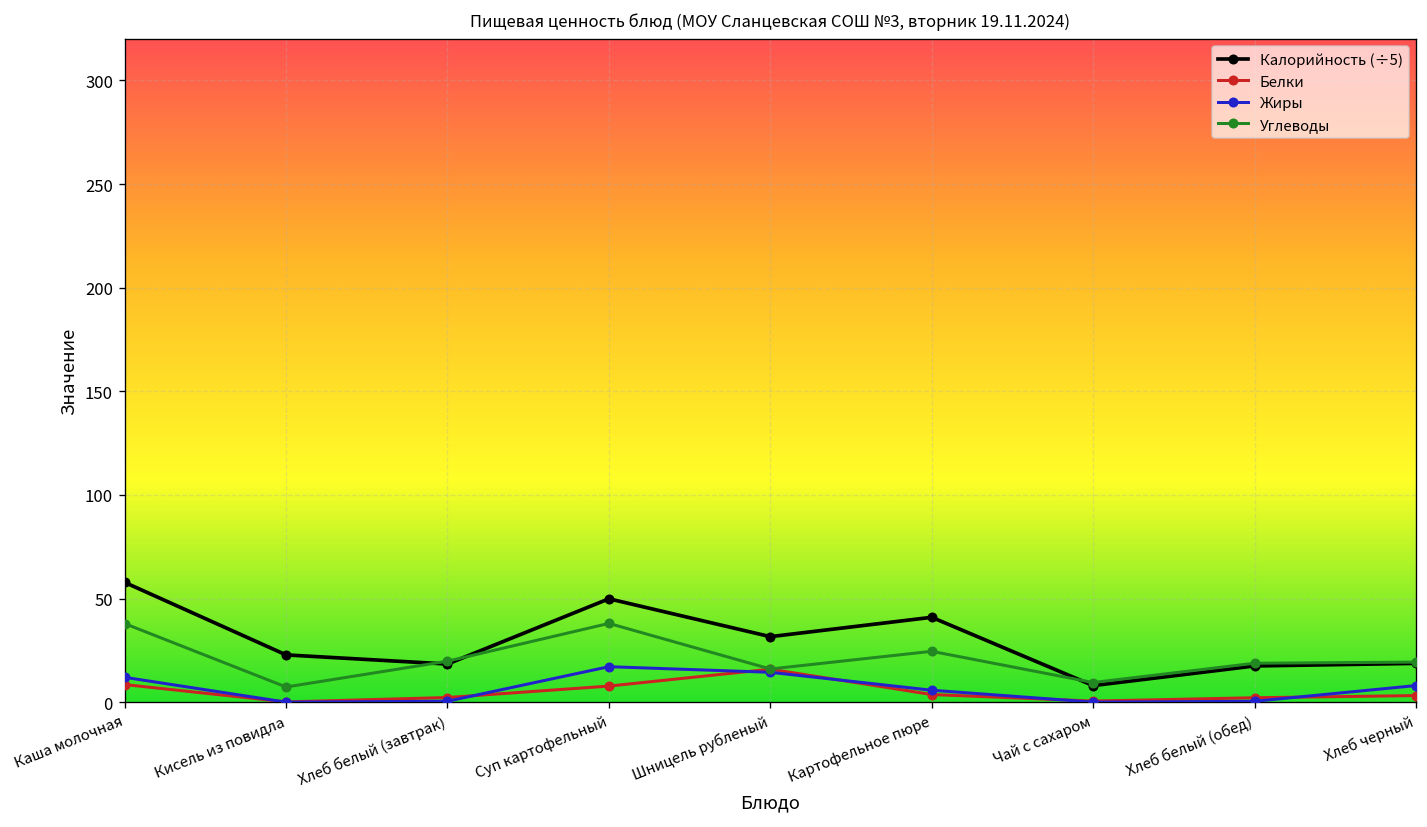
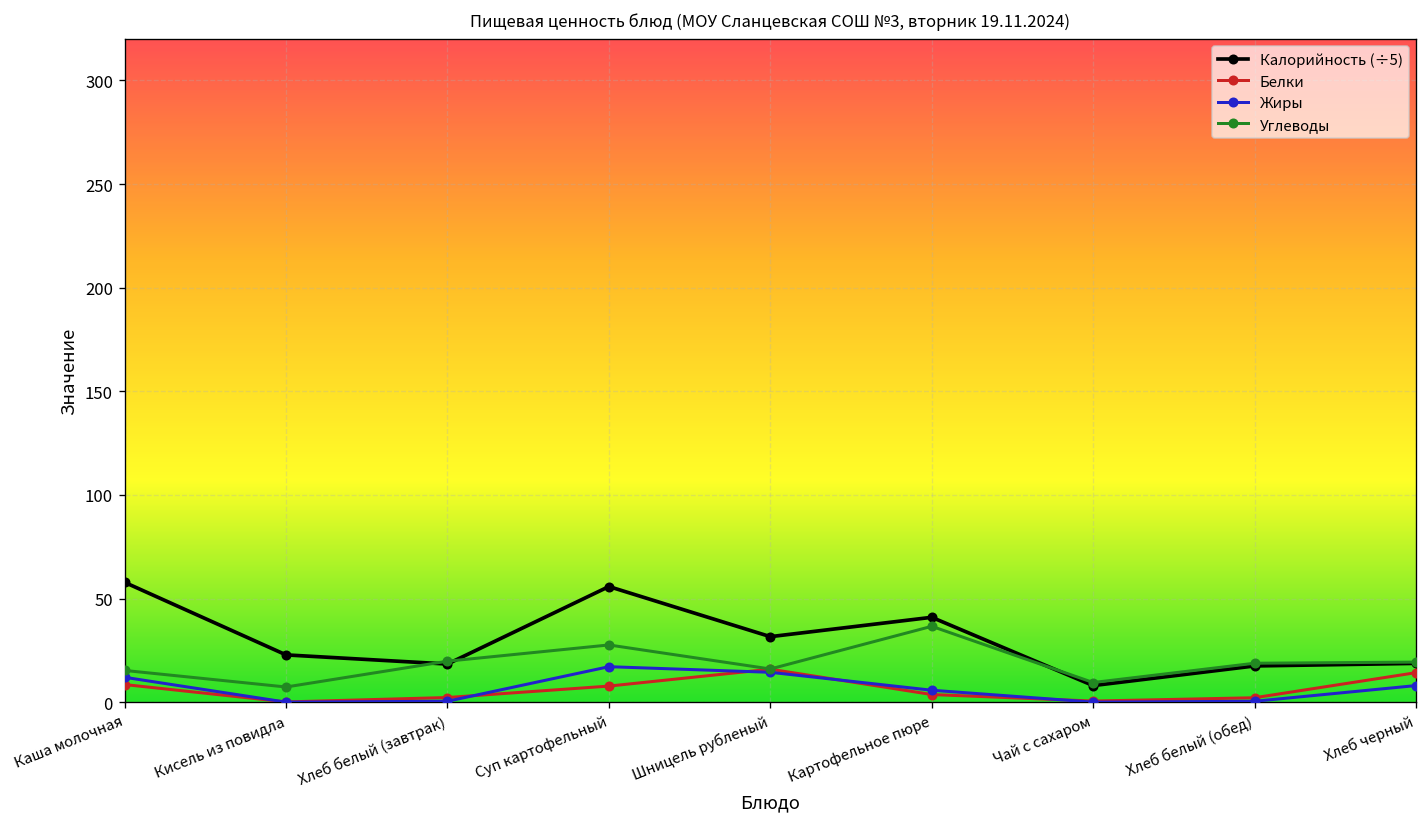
Углеводы, Каша молочная: 38 -> 15
Калорийность (÷5), Суп картофельный: 50 -> 56
Углеводы, Суп картофельный: 38 -> 28
Углеводы, Картофельное пюре: 25 -> 37
Белки, Хлеб черный: 3 -> 14
